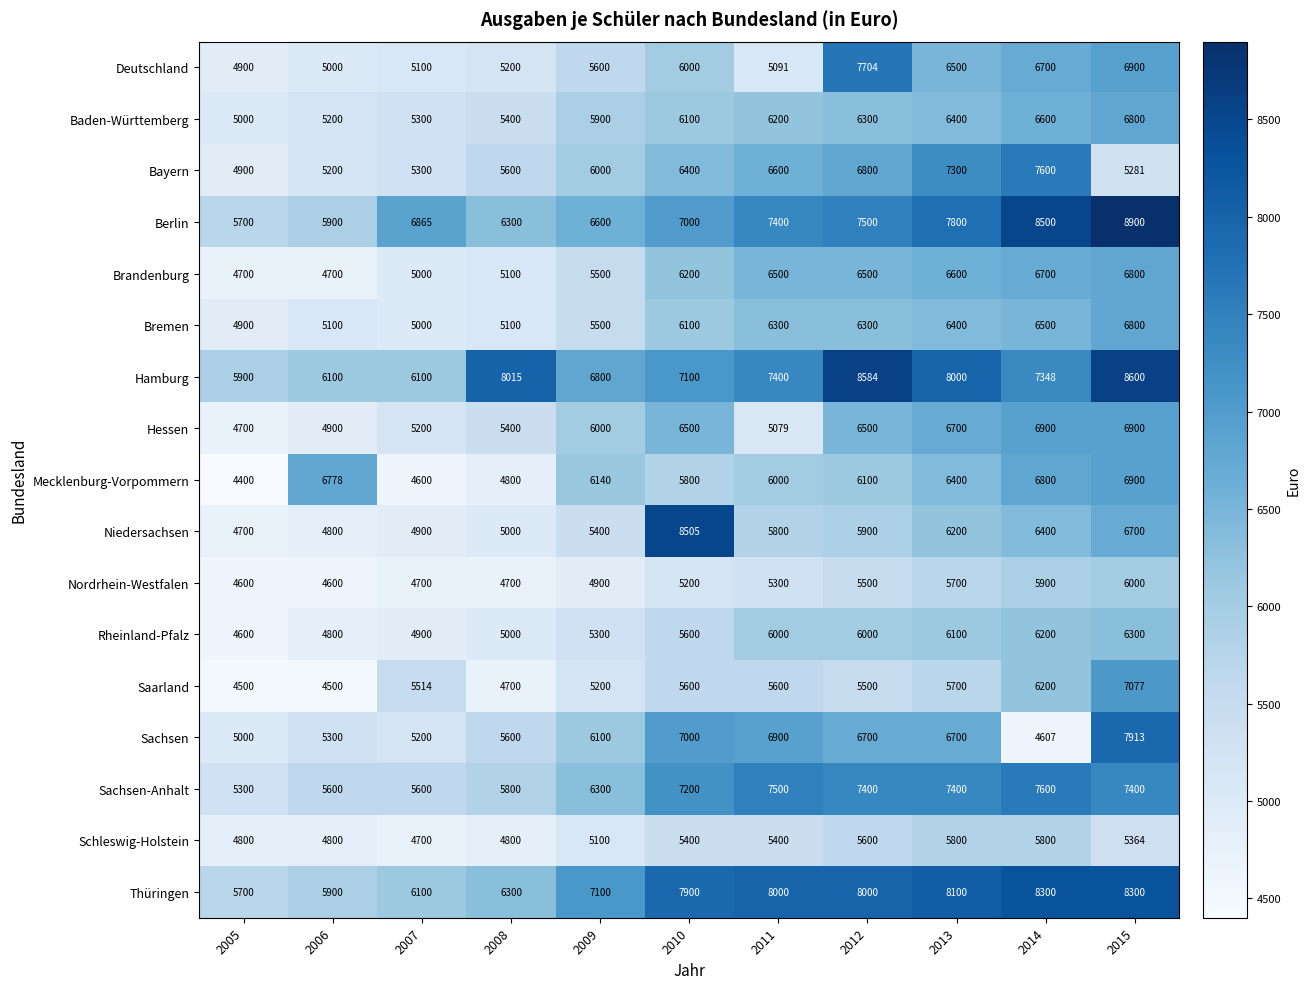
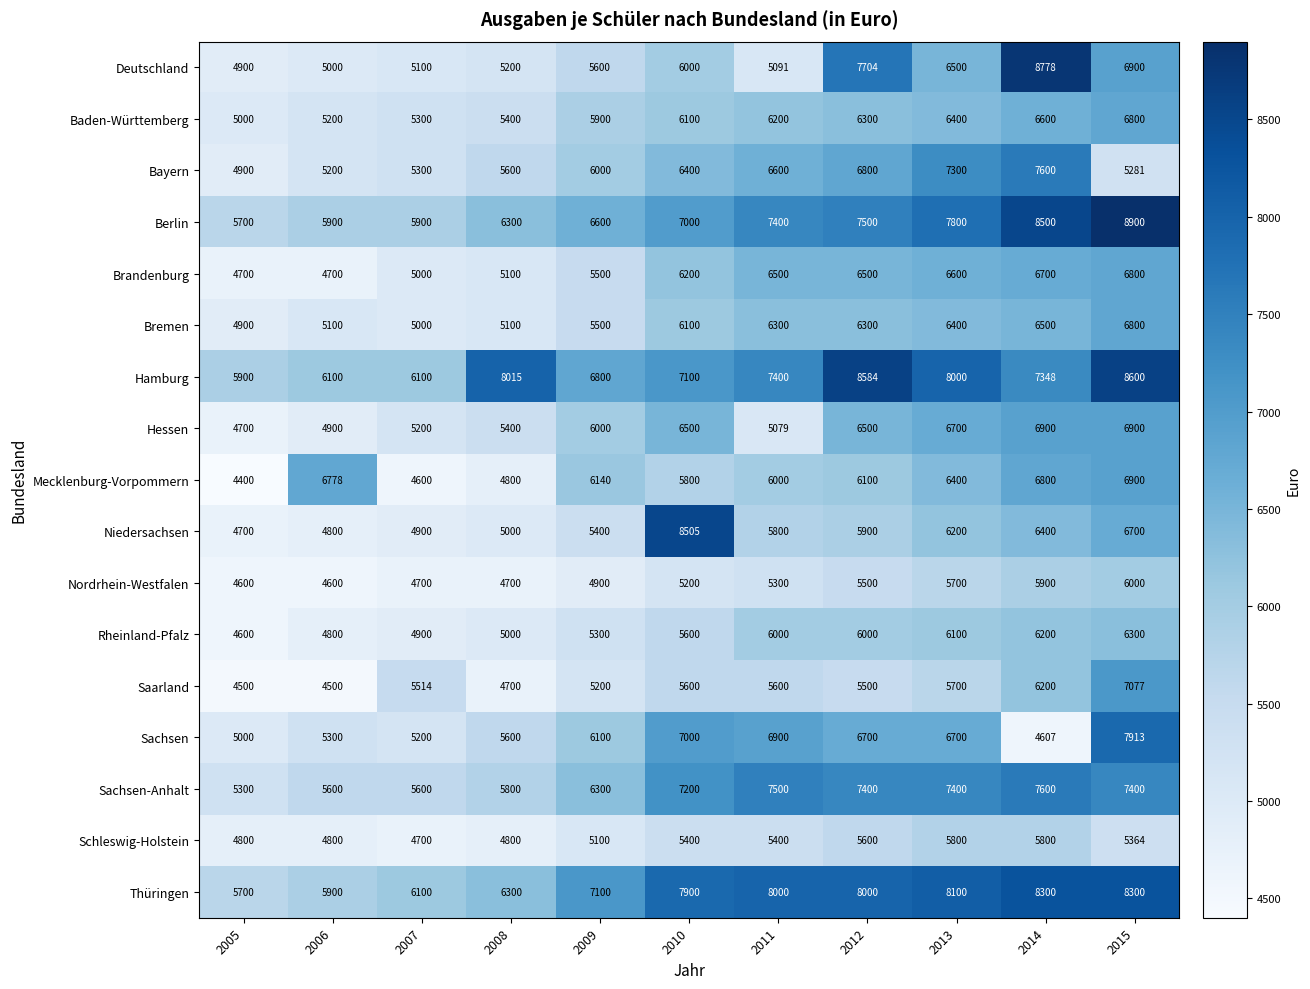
Deutschland, 2014: 6700 -> 8778
Berlin, 2007: 6865 -> 5900
